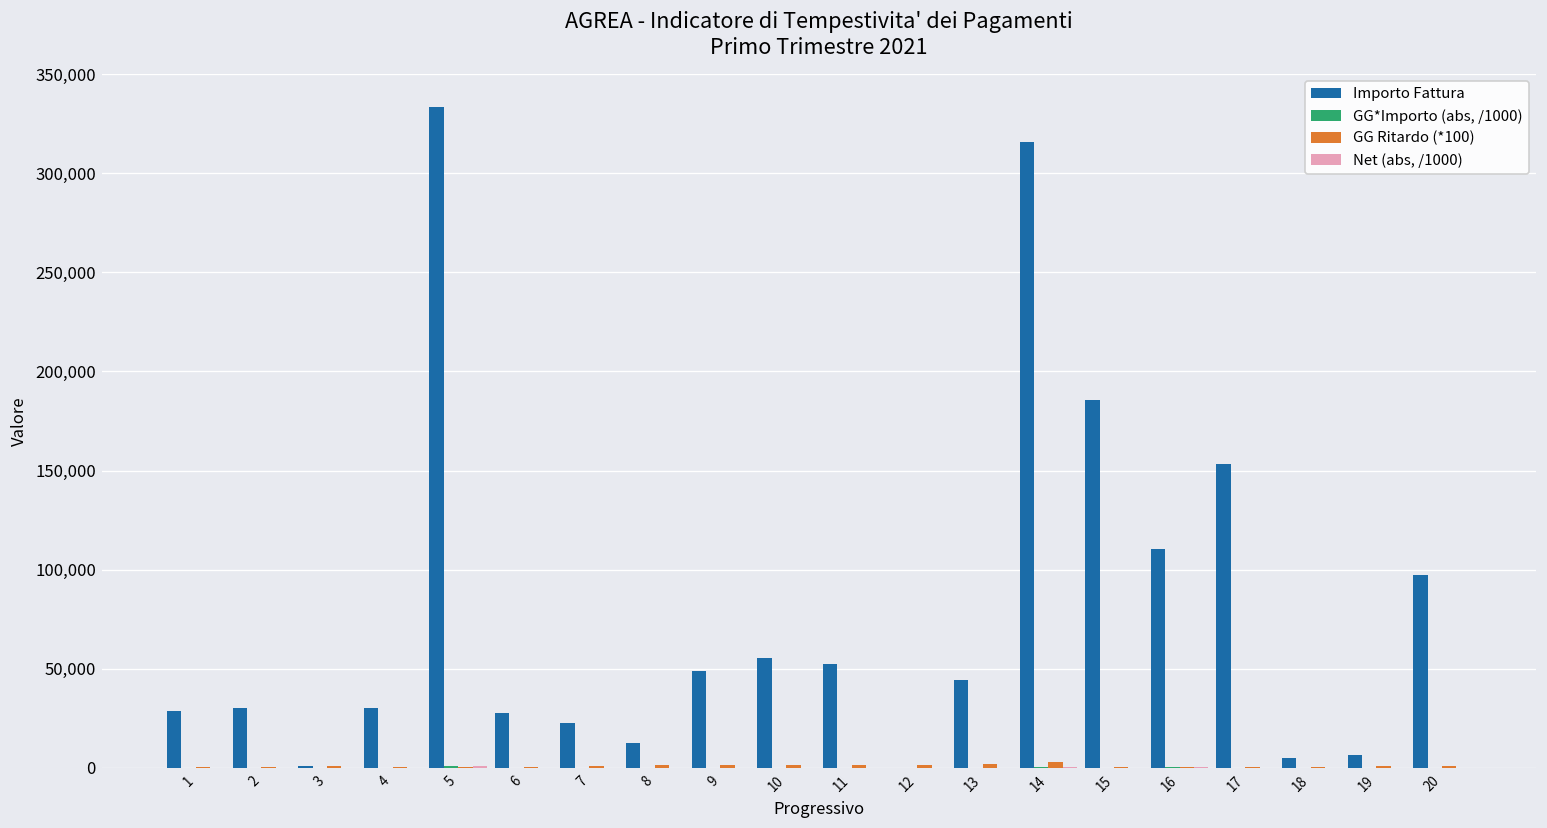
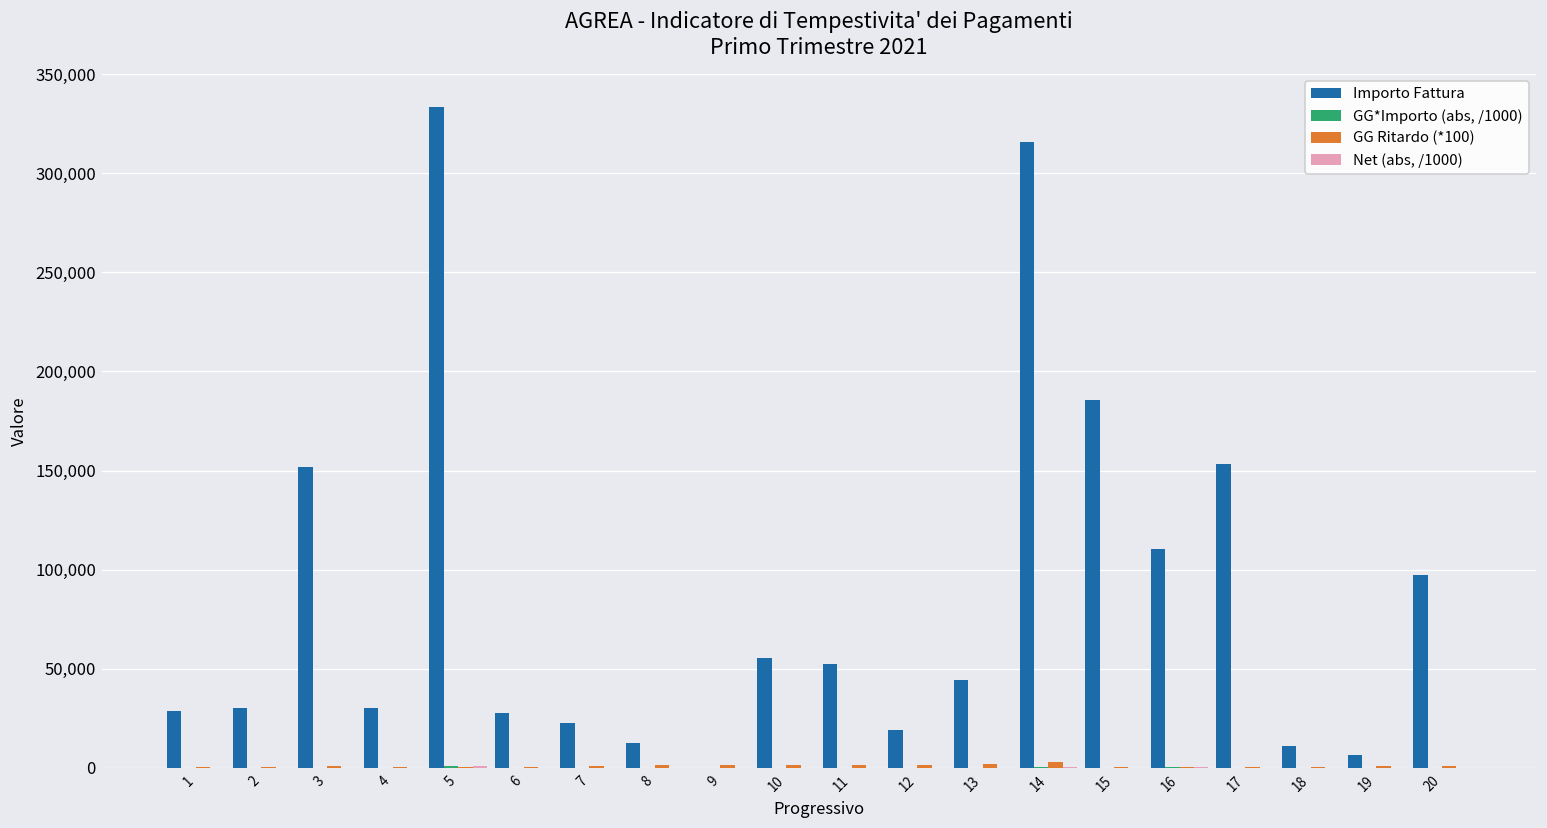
Importo Fattura, 3: 1,000 -> 152,000
Importo Fattura, 9: 49,000 -> 0
Importo Fattura, 12: 0 -> 19,000
Importo Fattura, 18: 5,000 -> 11,000
